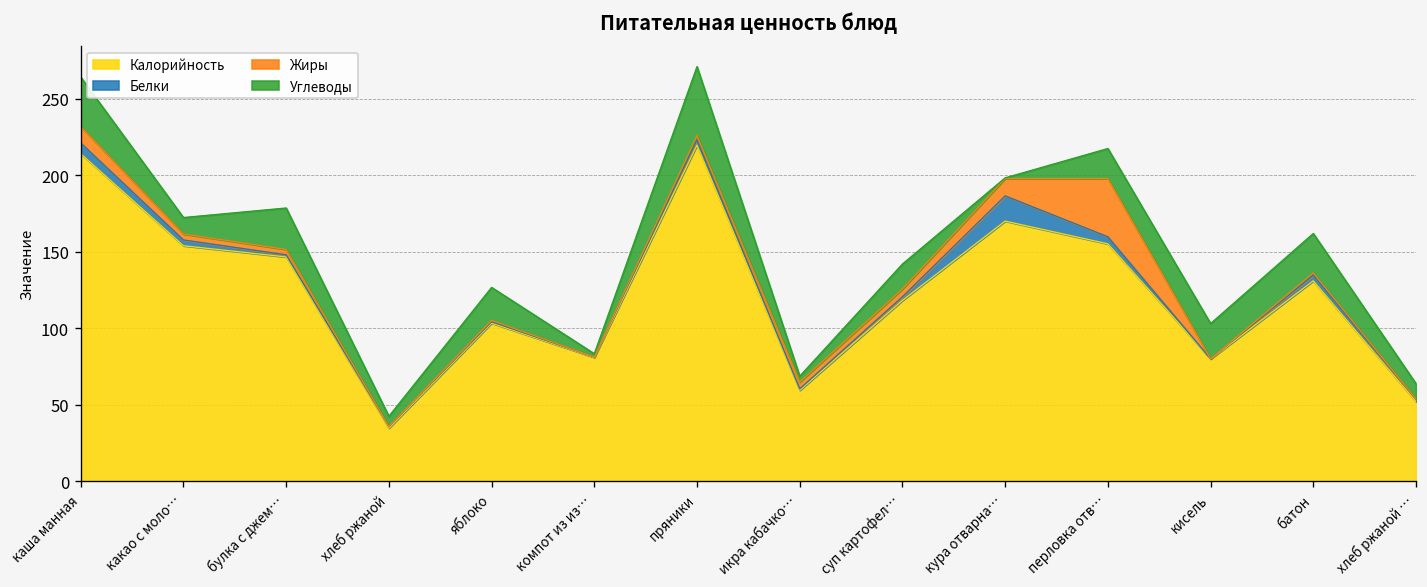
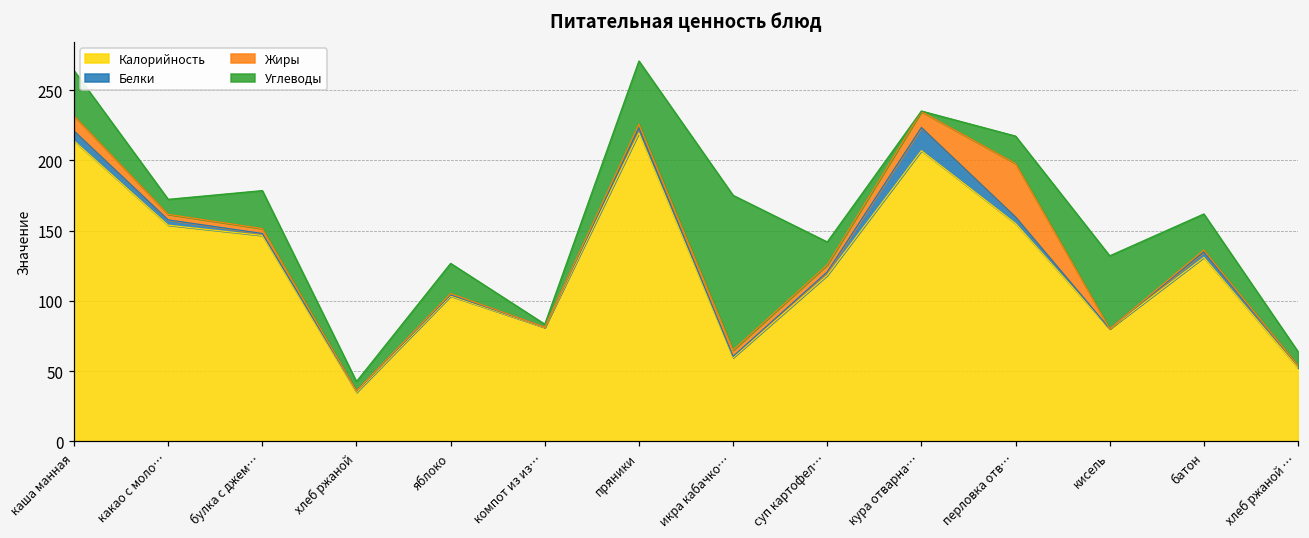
Углеводы, икра кабачко…: 4 -> 110
Калорийность, кура отварна…: 170 -> 207
Углеводы, кисель: 23 -> 52
